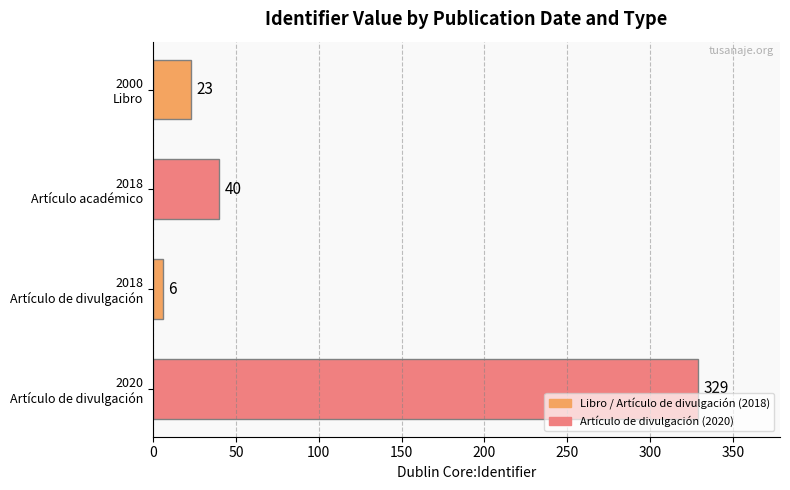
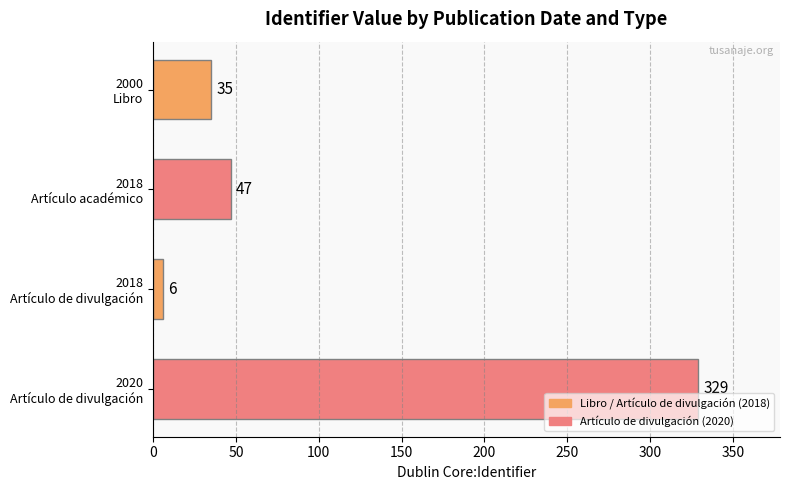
2000 Libro: 23 -> 35
2018 Artículo académico: 40 -> 47
